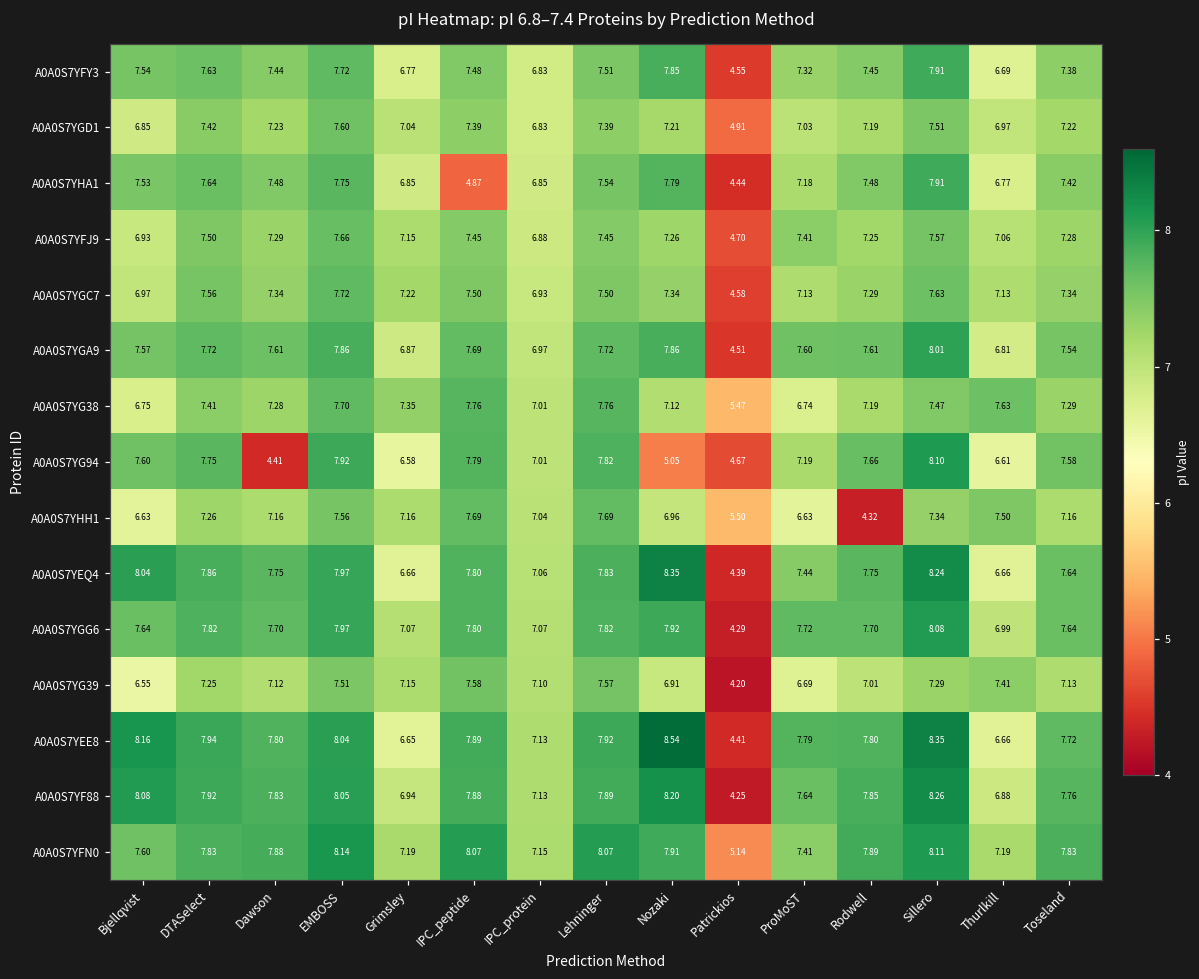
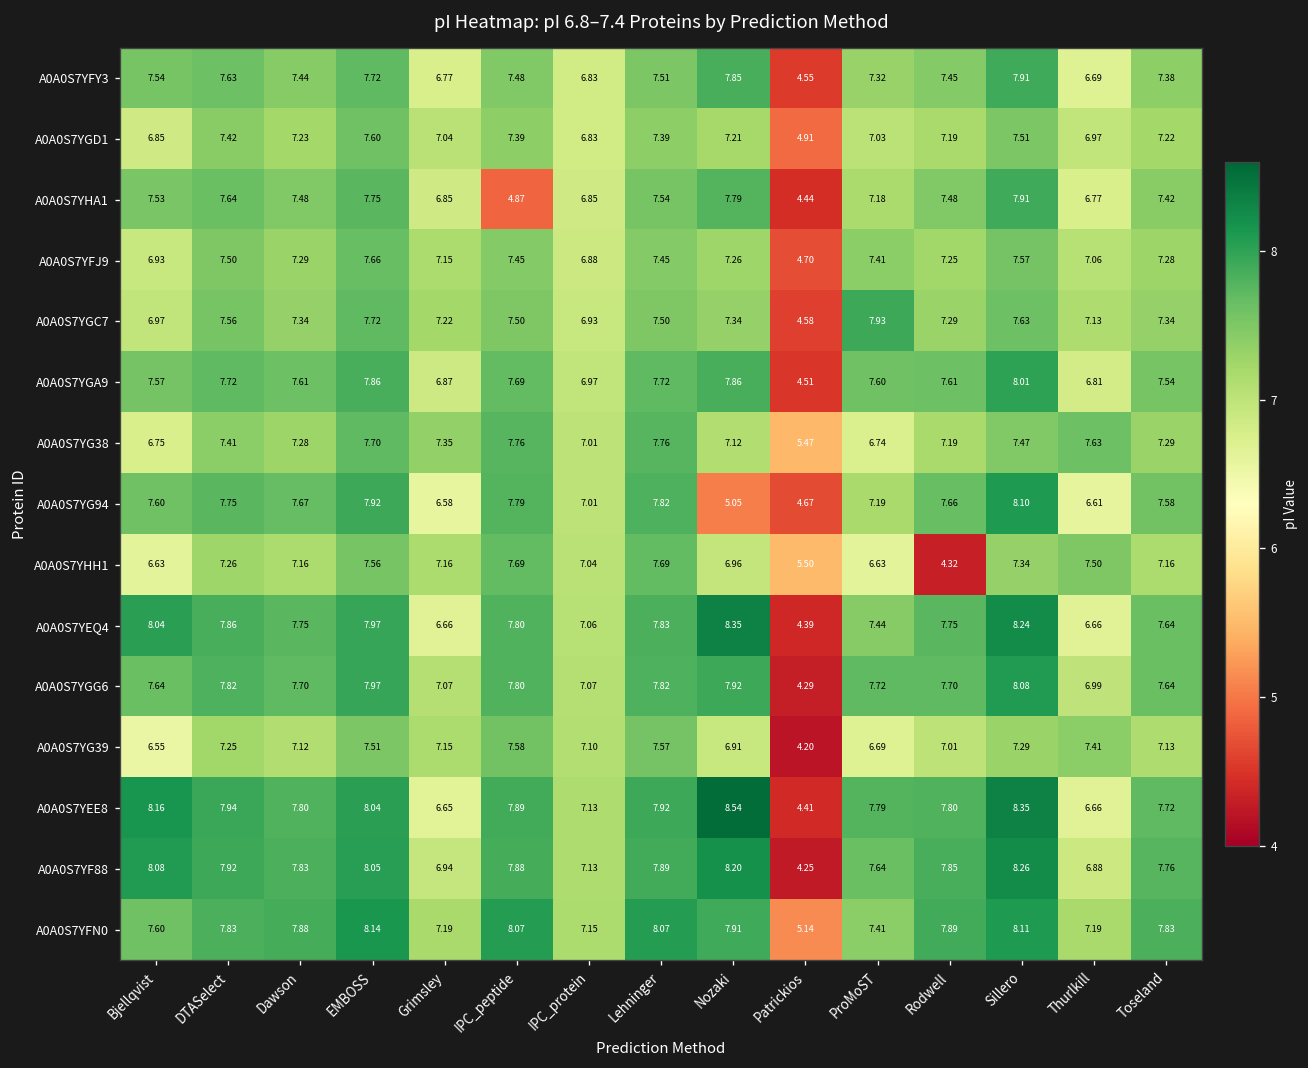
A0A0S7YGC7, ProMoST: 7.13 -> 7.93
A0A0S7YG94, Dawson: 4.41 -> 7.67
